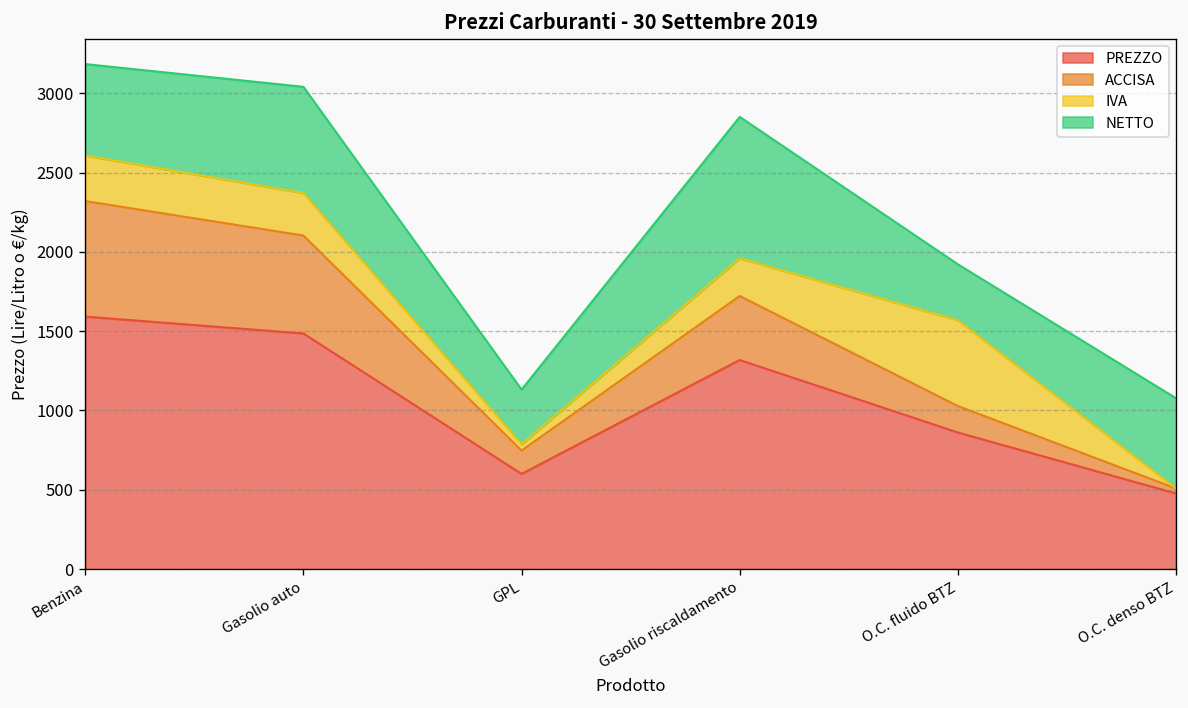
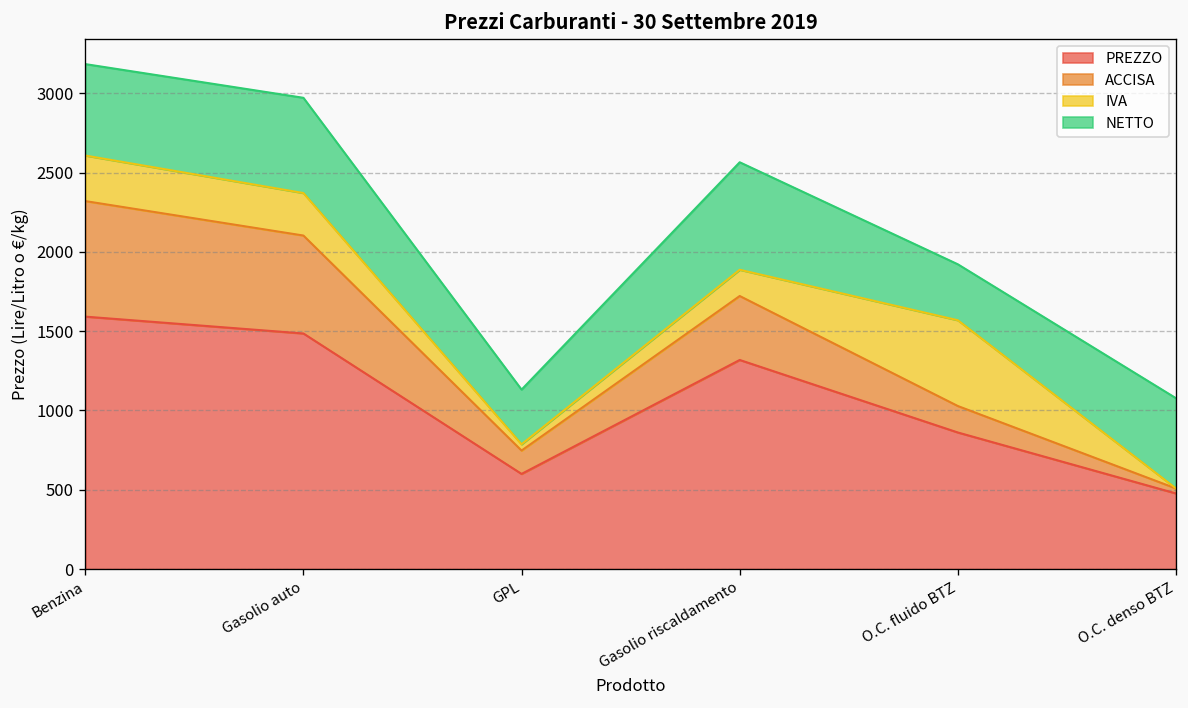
NETTO, Gasolio auto: 670 -> 600
IVA, Gasolio riscaldamento: 240 -> 170
NETTO, Gasolio riscaldamento: 890 -> 680
